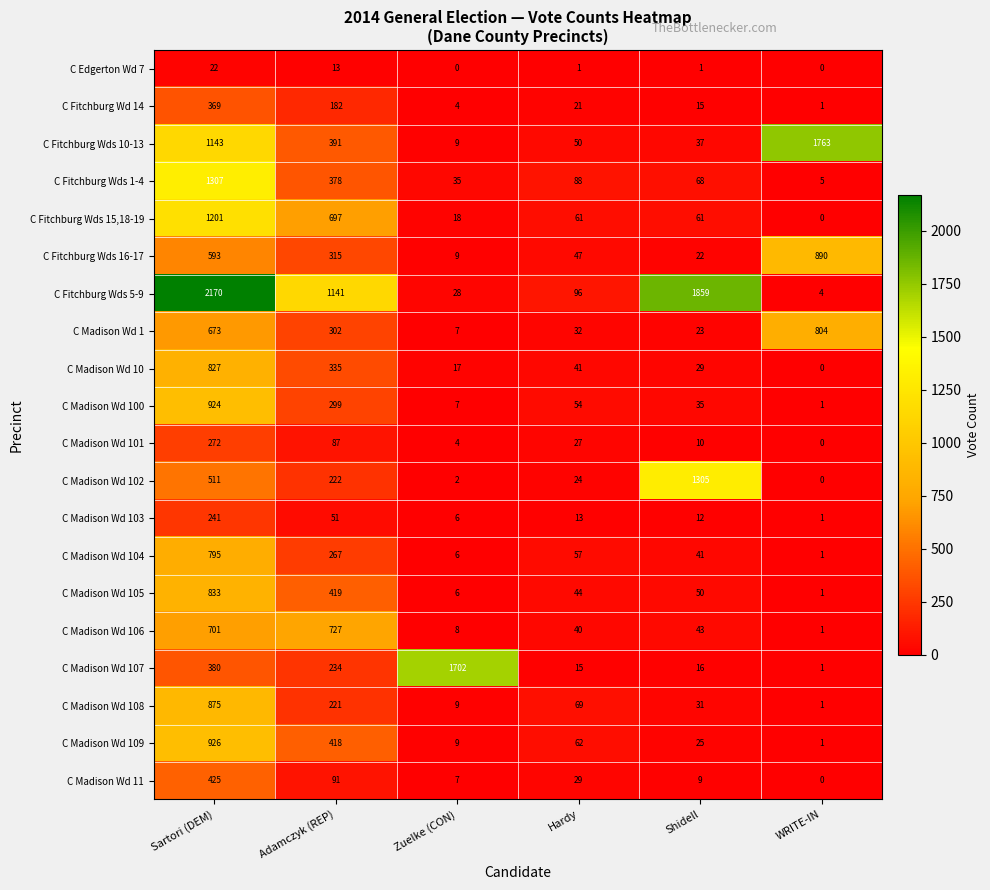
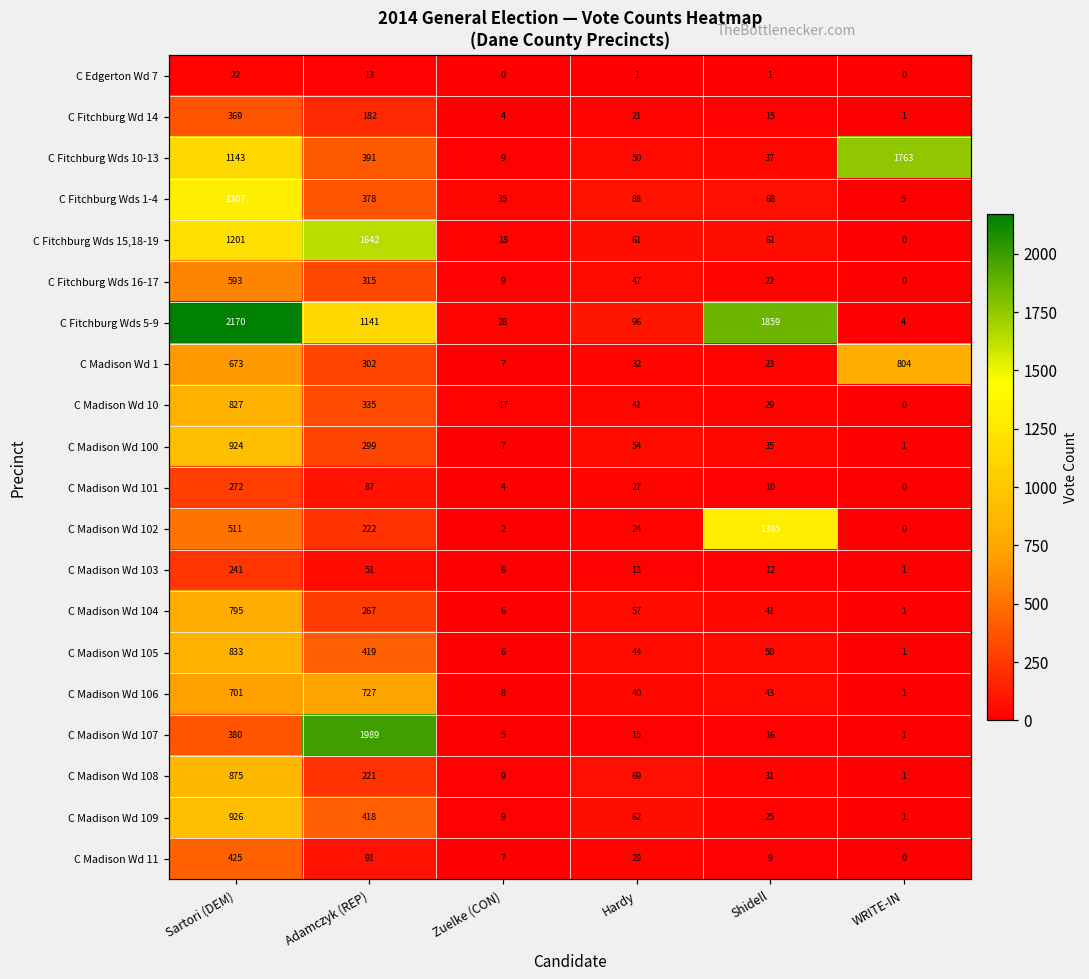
C Fitchburg Wds 15,18-19, Adamczyk (REP): 697 -> 1642
C Fitchburg Wds 16-17, WRITE-IN: 890 -> 0
C Madison Wd 107, Adamczyk (REP): 234 -> 1989
C Madison Wd 107, Zuelke (CON): 1702 -> 5
